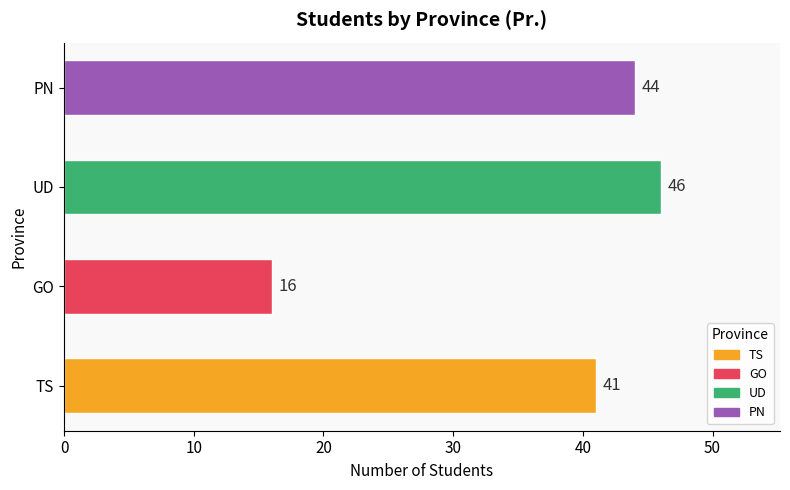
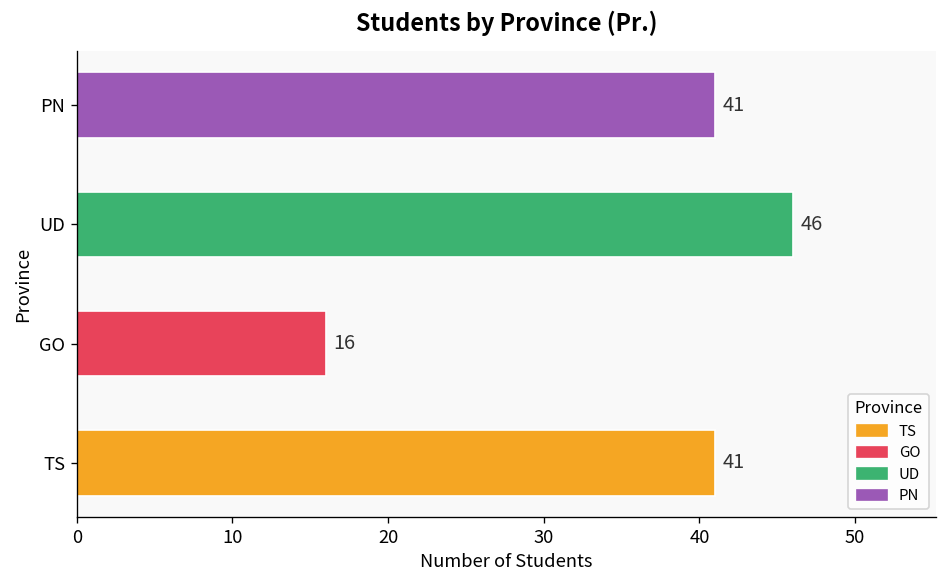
PN: 44 -> 41
